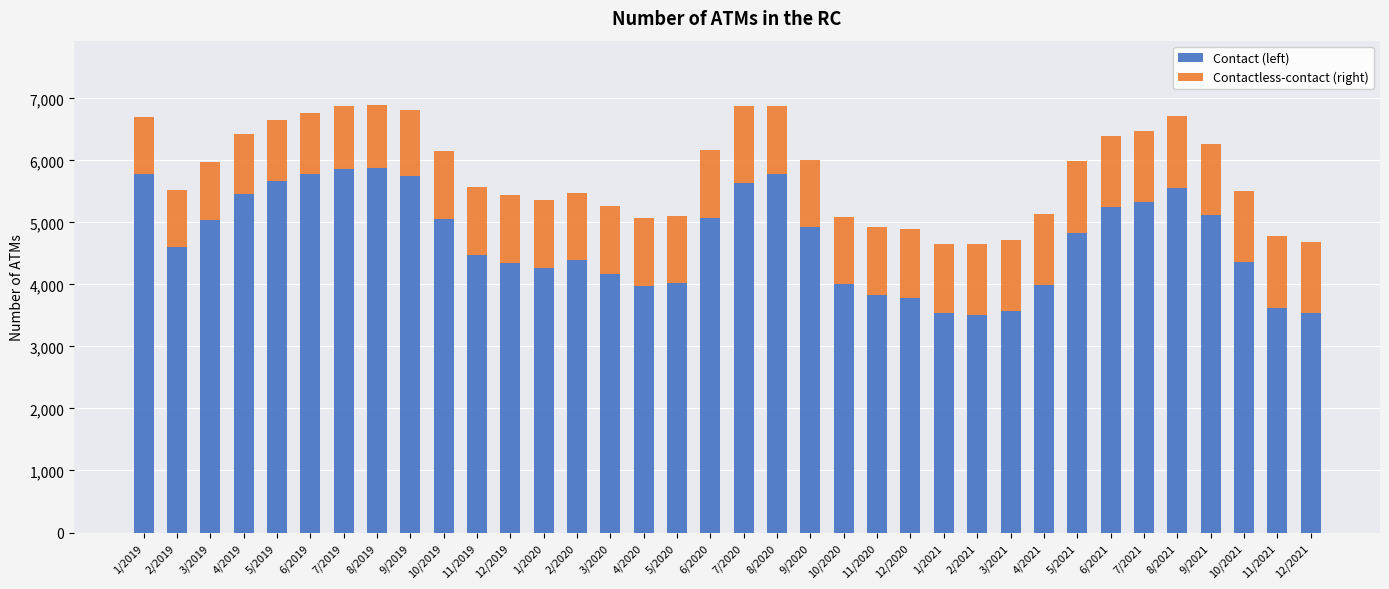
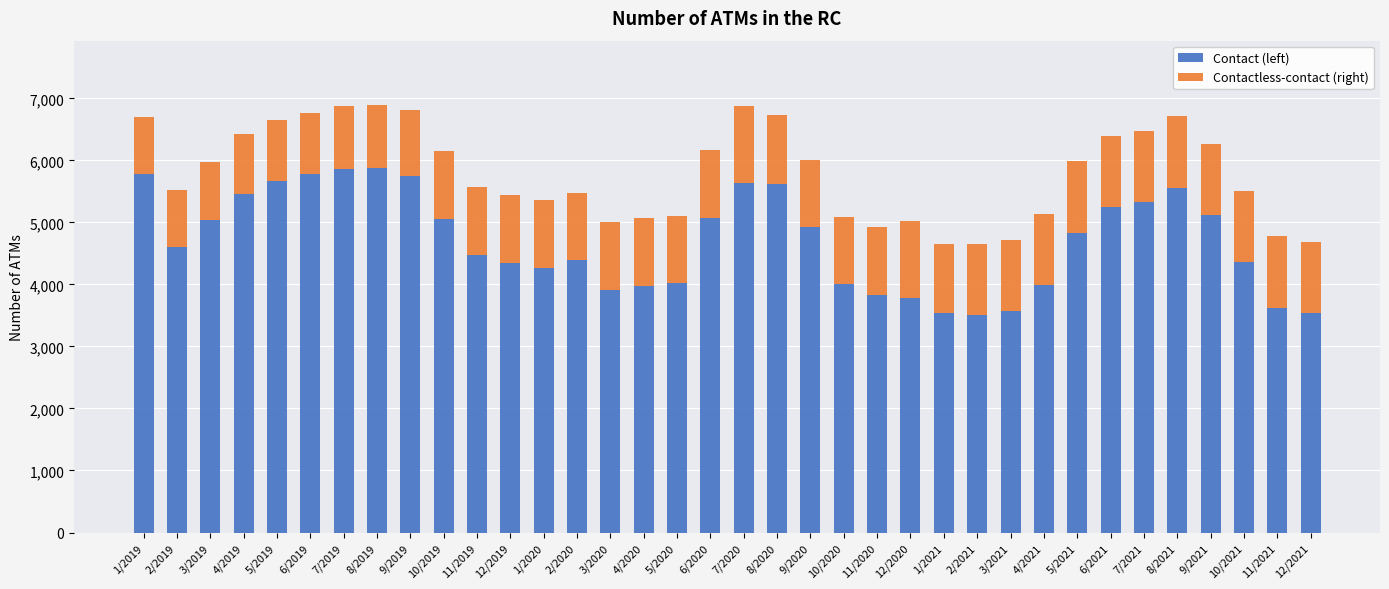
Contact (left), 3/2020: 4,200 -> 3,900
Contact (left), 8/2020: 5,800 -> 5,600
Contactless-contact (right), 12/2020: 1,100 -> 1,200
